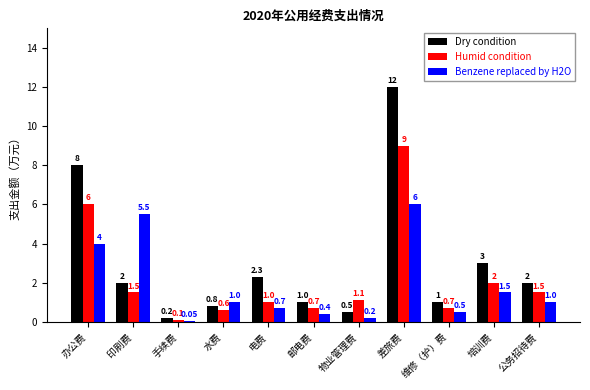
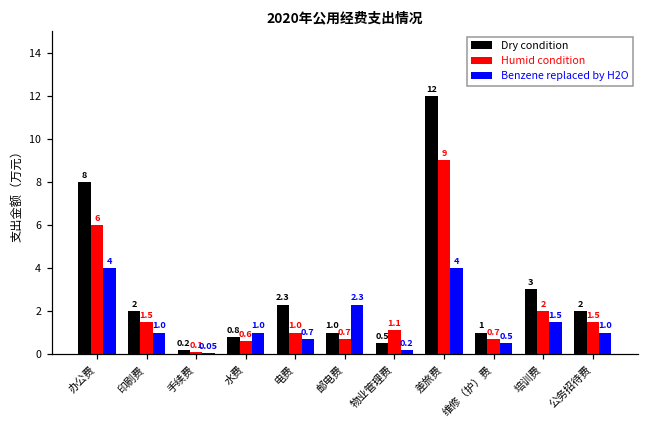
Benzene replaced by H2O, 印刷费: 5.5 -> 1.0
Benzene replaced by H2O, 邮电费: 0.4 -> 2.3
Benzene replaced by H2O, 差旅费: 6 -> 4
